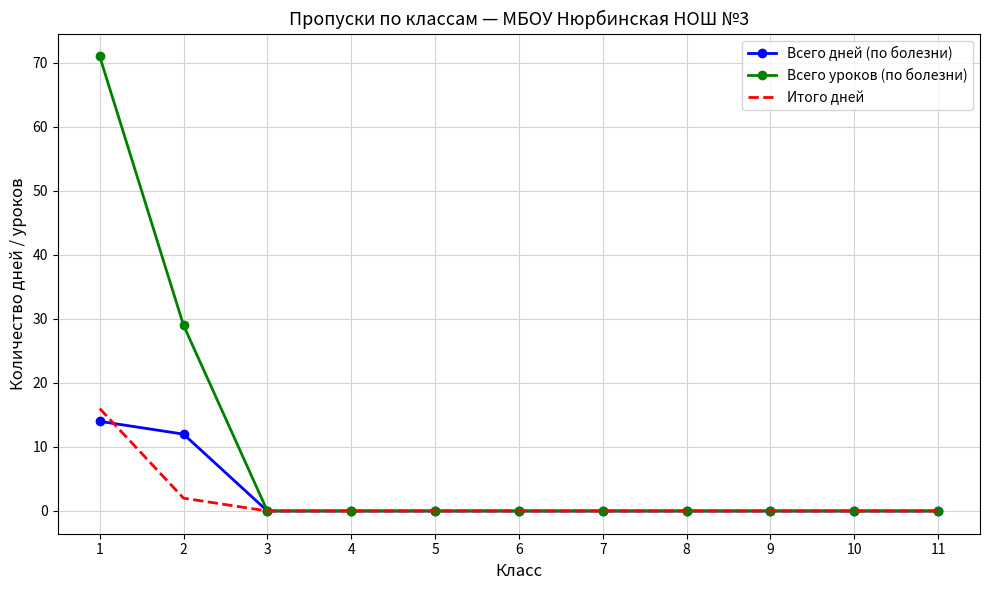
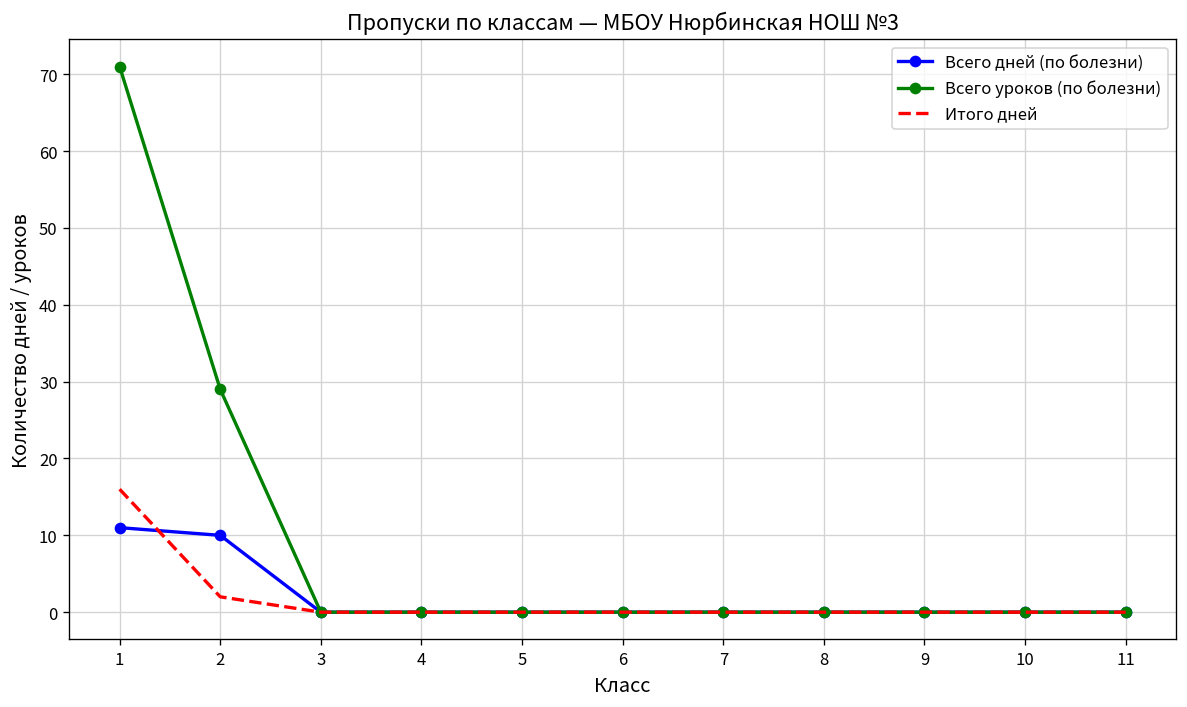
Всего дней (по болезни), 1: 14 -> 11
Всего дней (по болезни), 2: 12 -> 10
